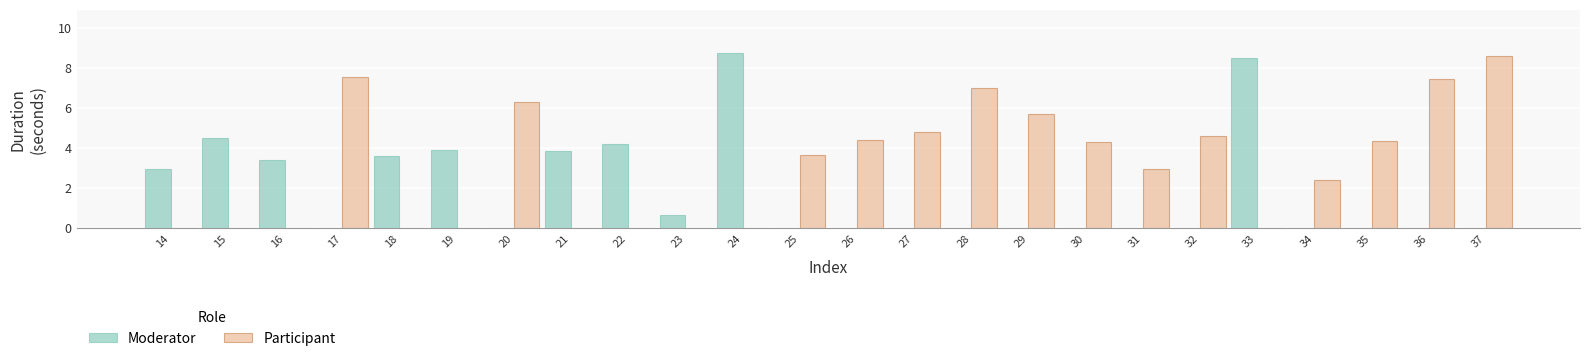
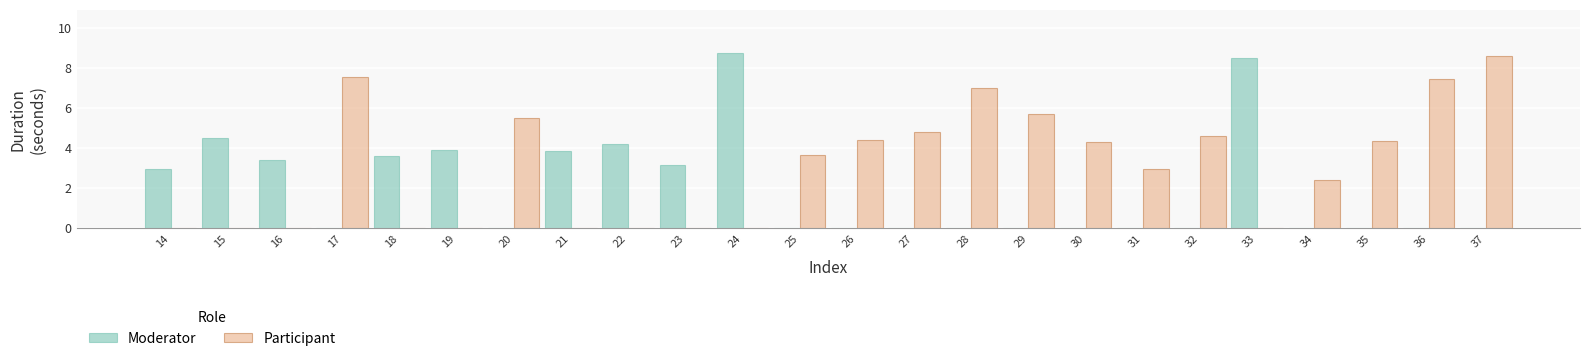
Participant, 20: 6.3 -> 5.5
Moderator, 23: 0.7 -> 3.2
